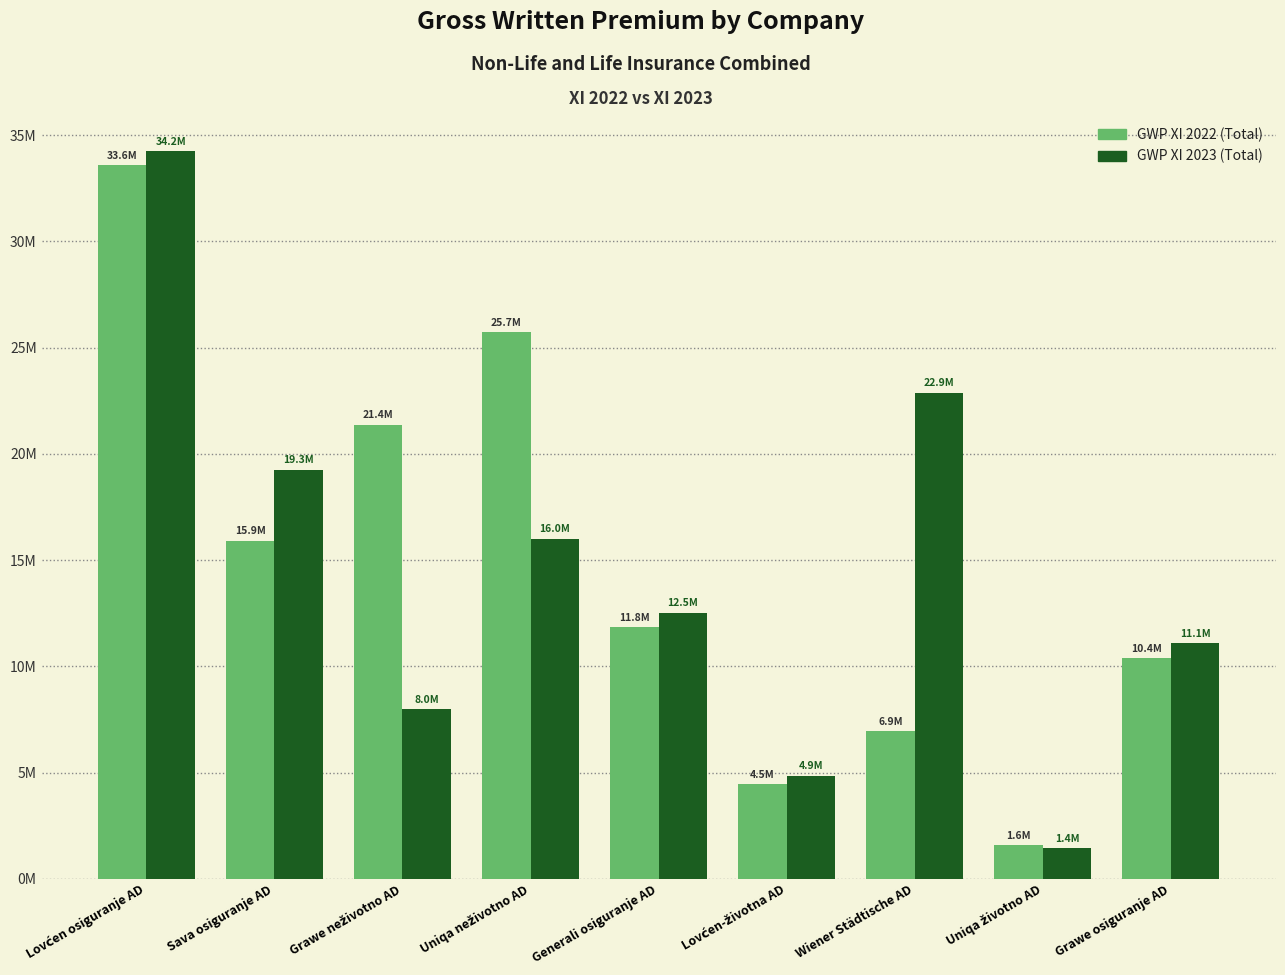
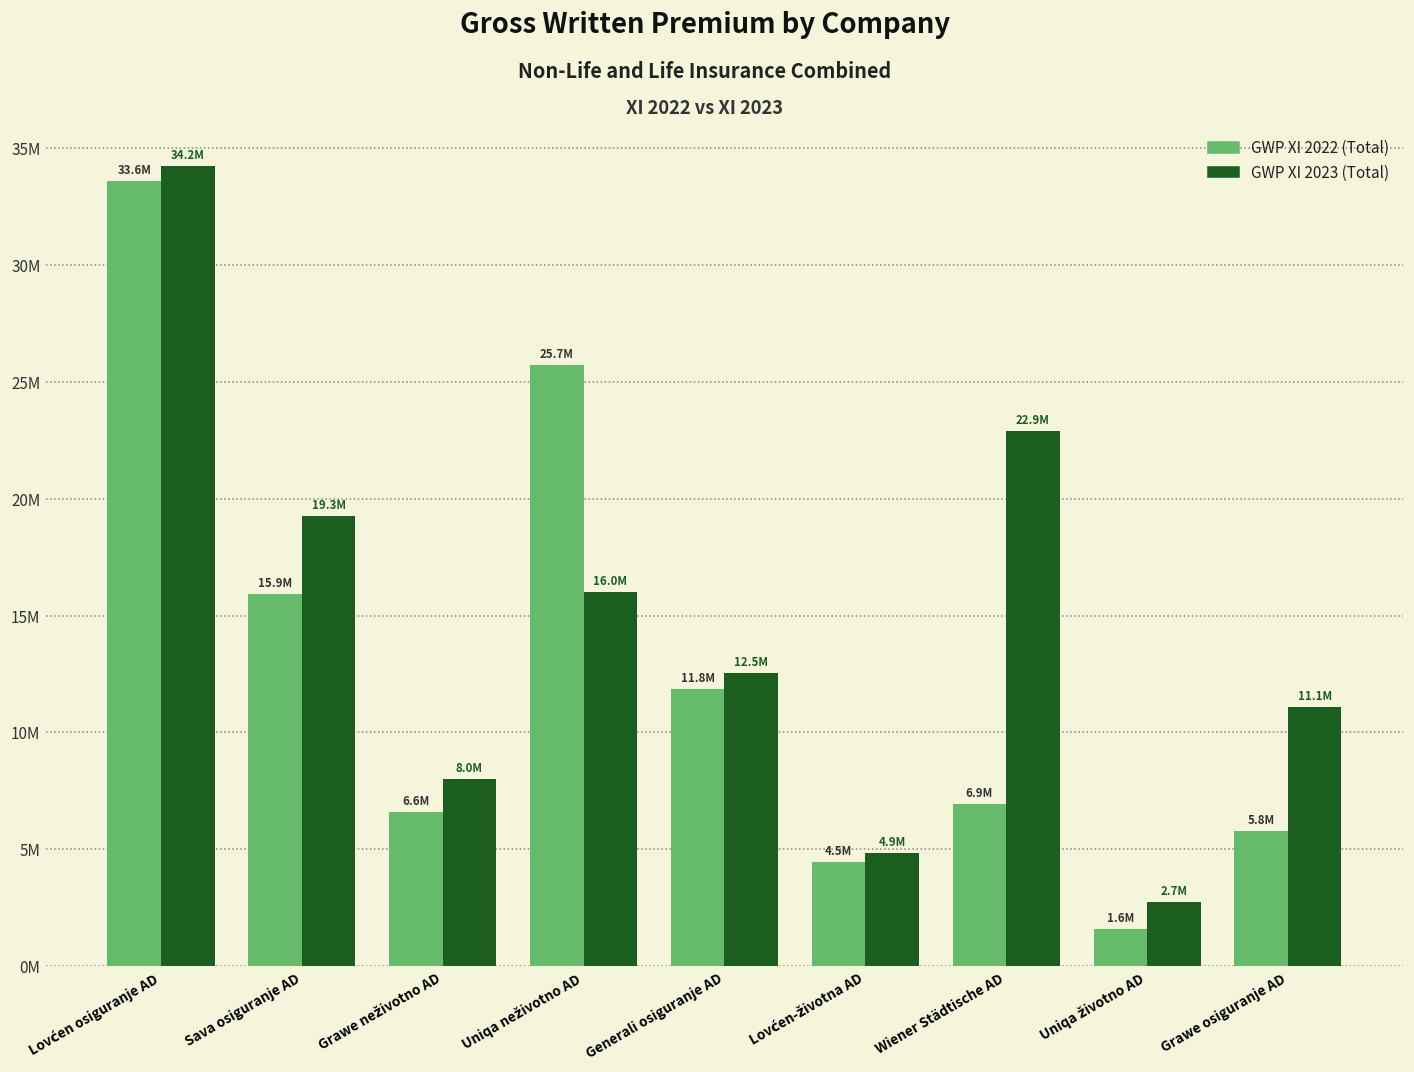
GWP XI 2022 (Total), Grawe neživotno AD: 21.4M -> 6.6M
GWP XI 2023 (Total), Uniqa životno AD: 1.4M -> 2.7M
GWP XI 2022 (Total), Grawe osiguranje AD: 10.4M -> 5.8M
